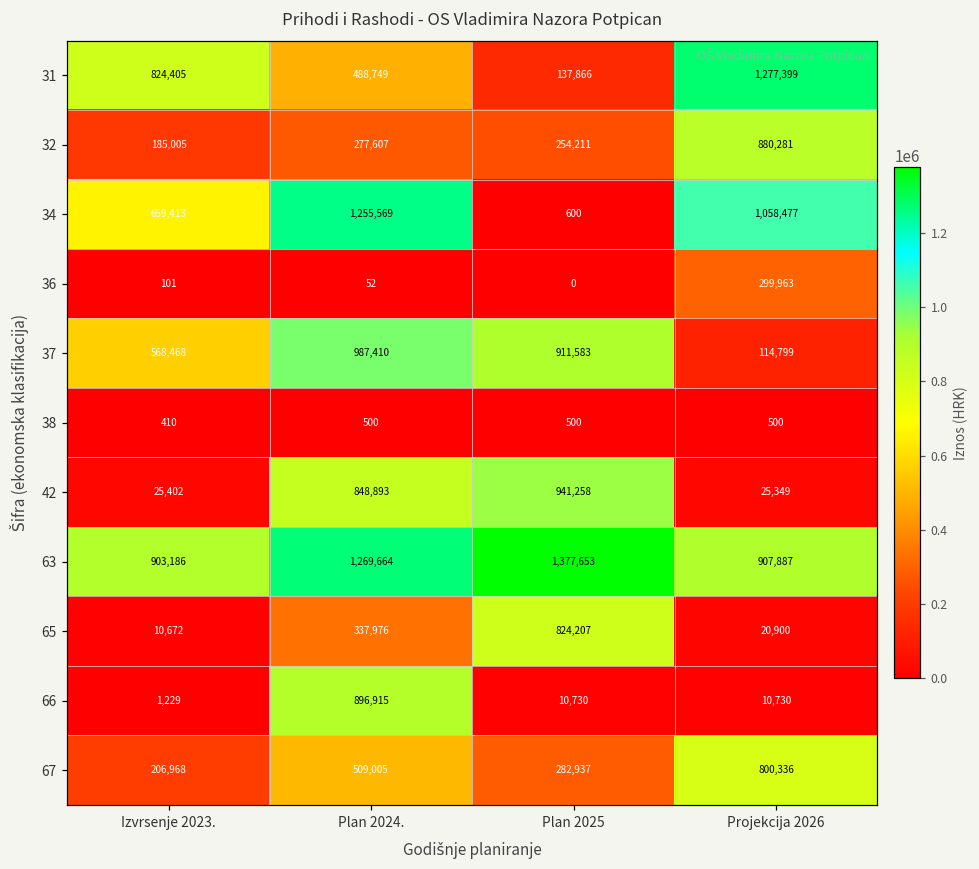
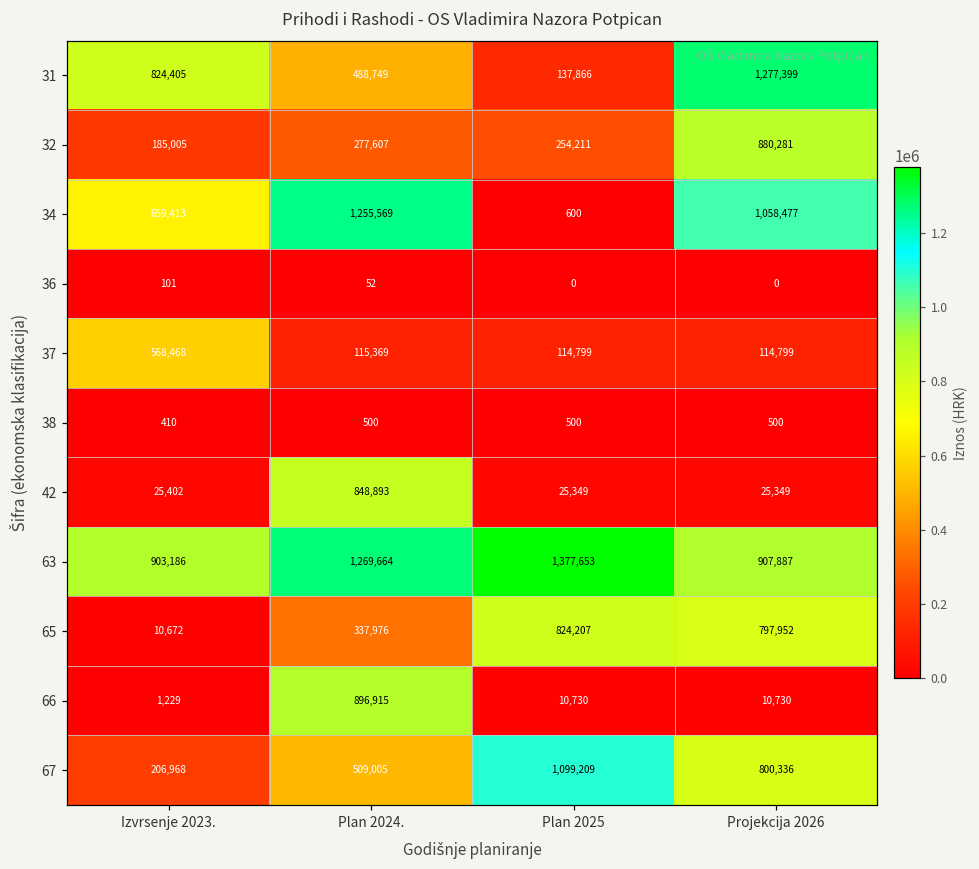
36, Projekcija 2026: 299,963 -> 0
37, Plan 2024.: 987,410 -> 115,369
37, Plan 2025: 911,583 -> 114,799
42, Plan 2025: 941,258 -> 25,349
65, Projekcija 2026: 20,900 -> 797,952
67, Plan 2025: 282,937 -> 1,099,209
